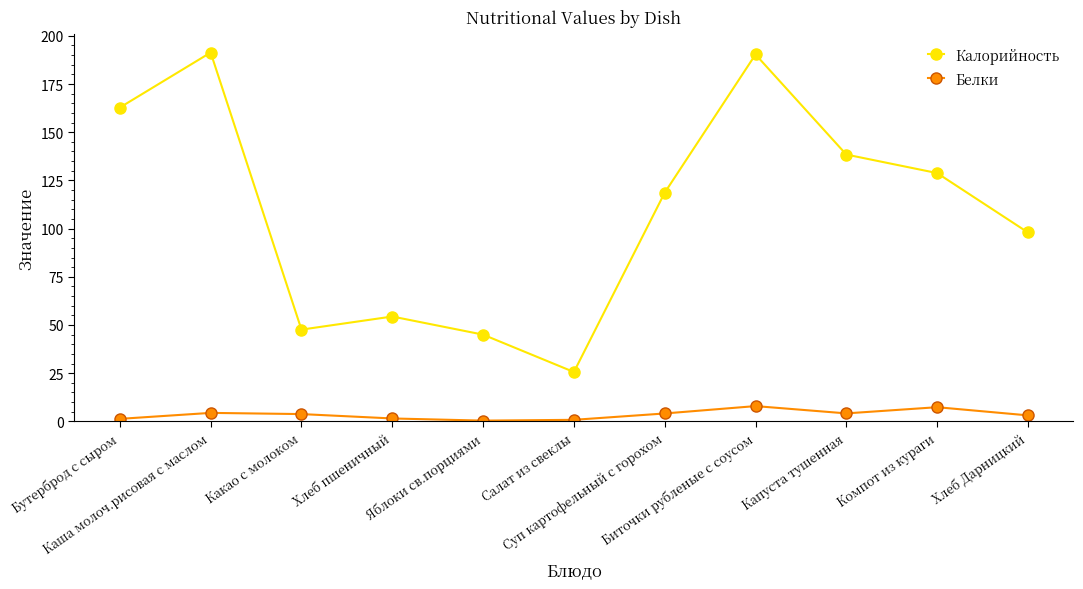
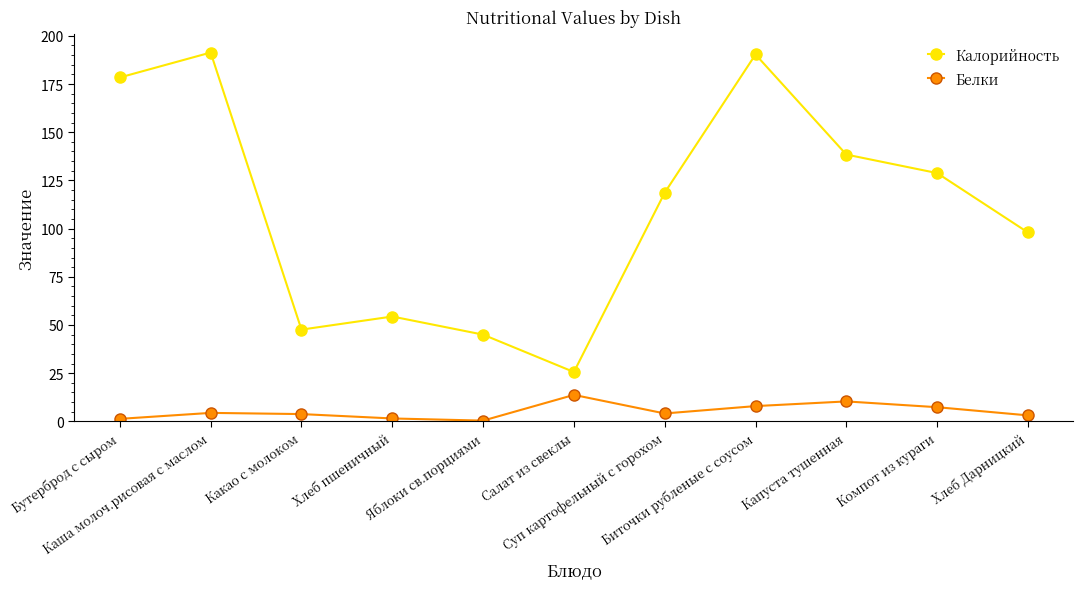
Калорийность, Бутерброд с сыром: 163 -> 178
Белки, Салат из свеклы: 1 -> 14
Белки, Капуста тушенная: 4 -> 10
